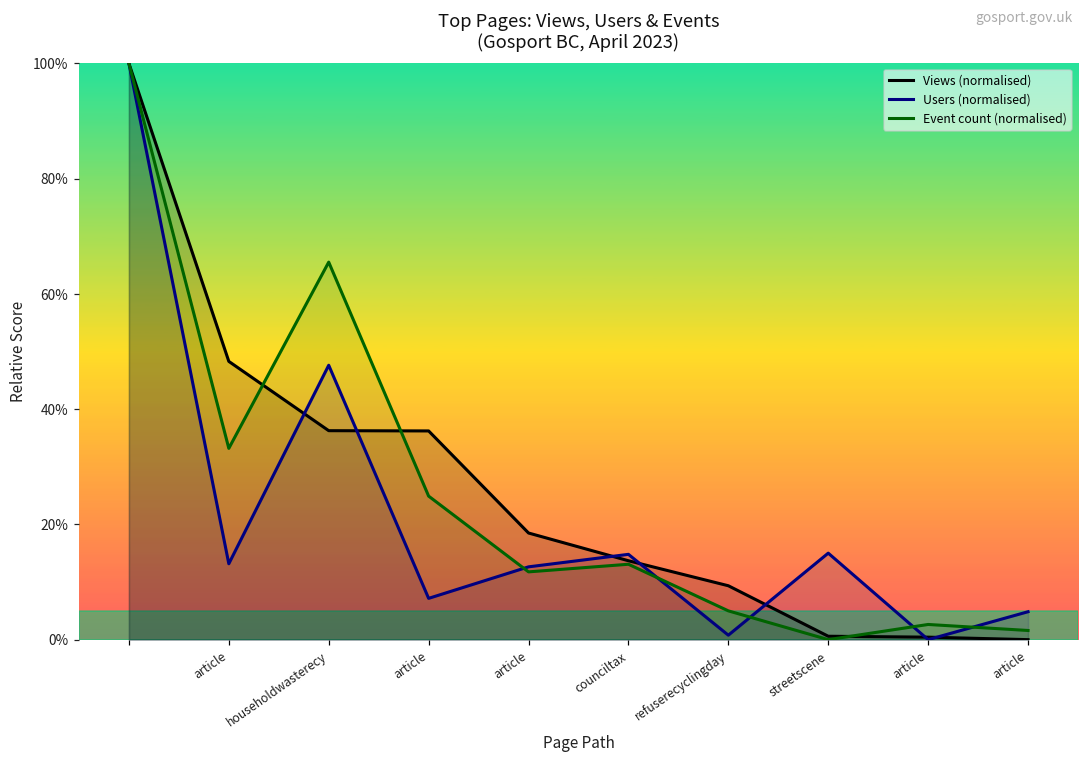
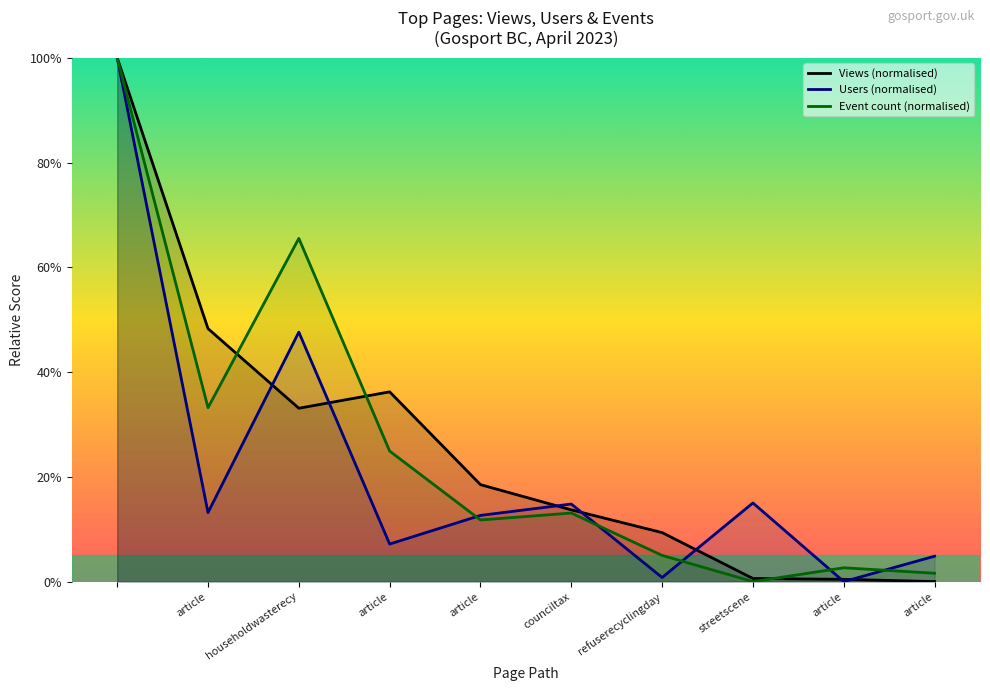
Views (normalised), householdwasterecy: 36% -> 33%
